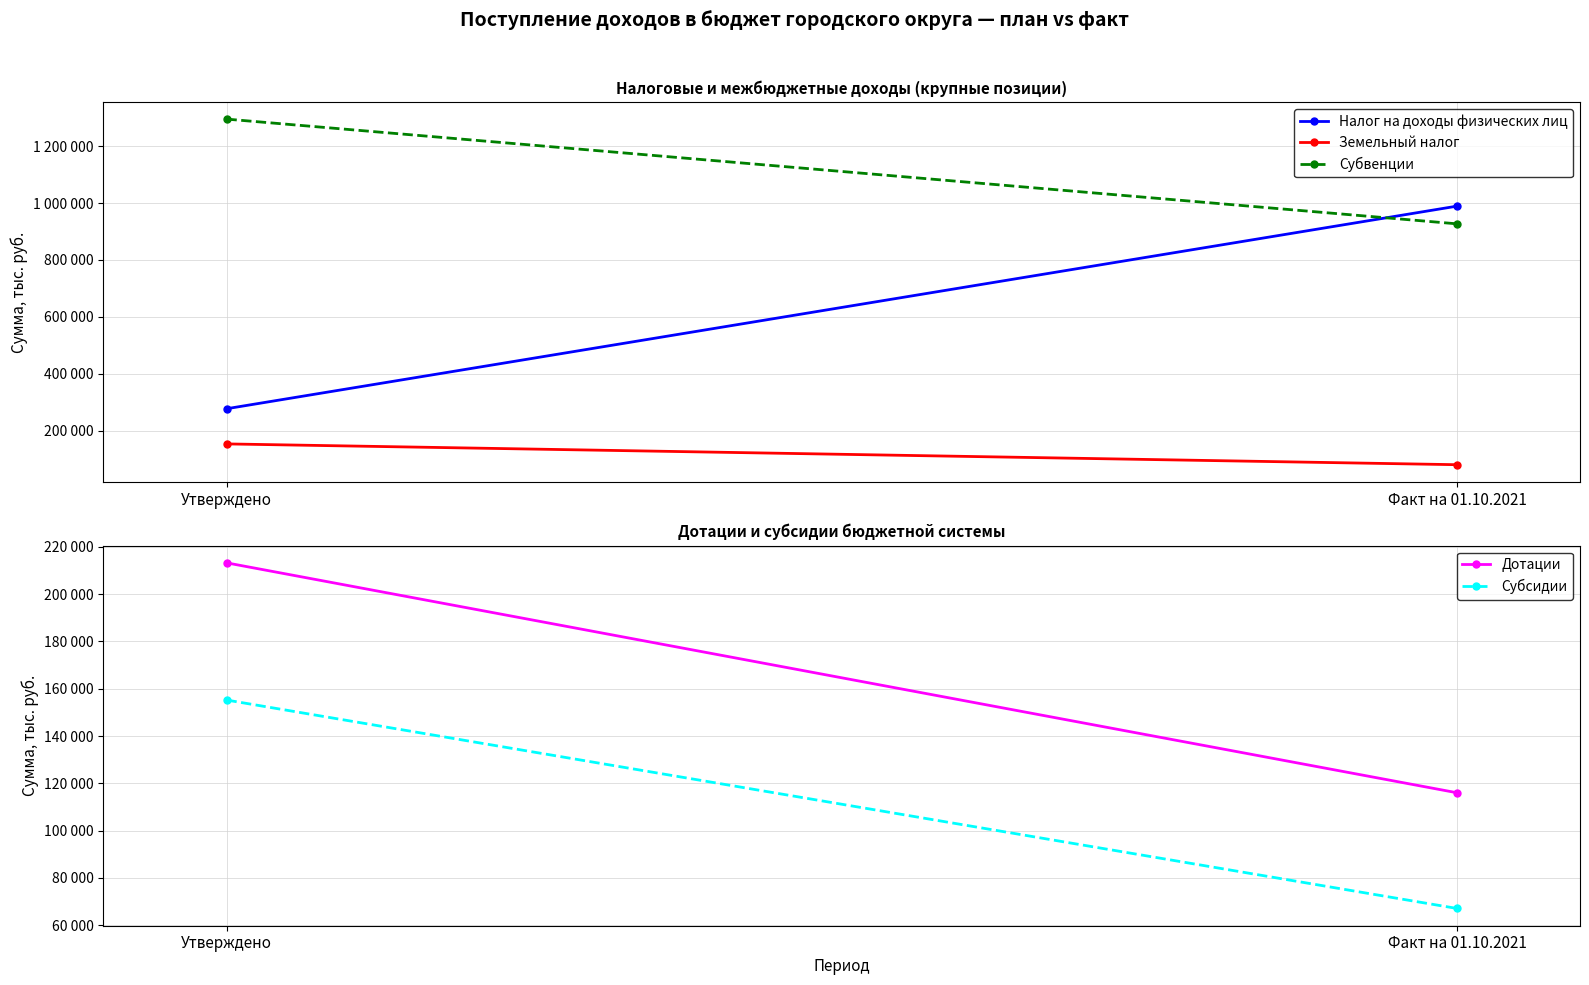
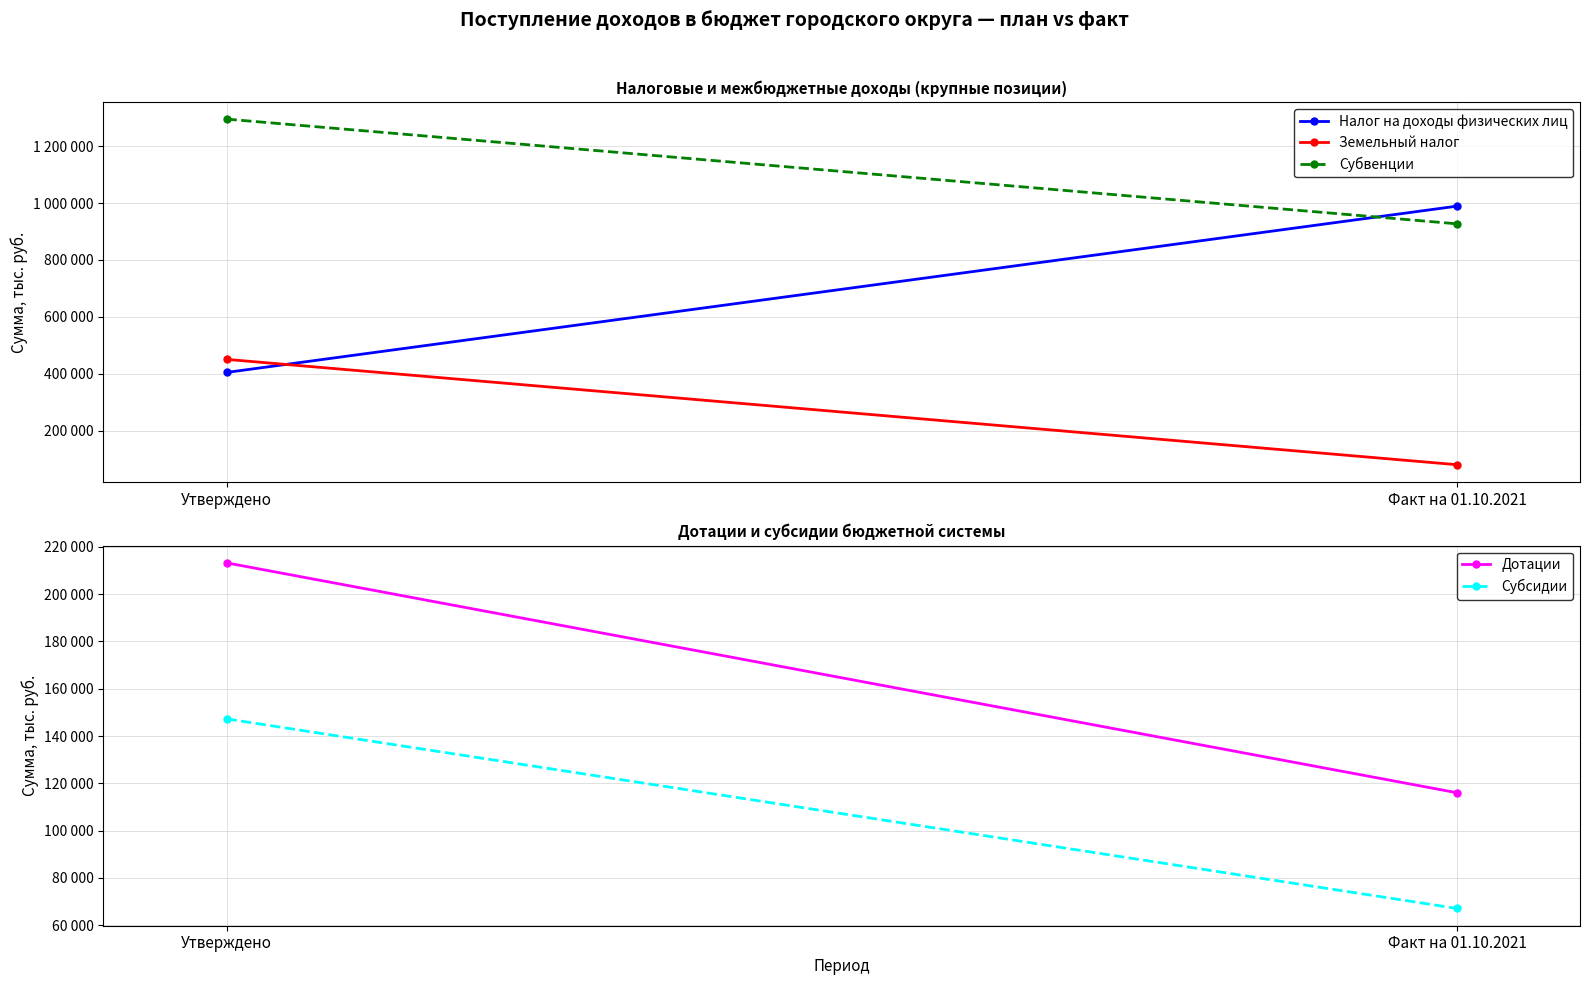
Налоговые и межбюджетные доходы (крупные позиции), Налог на доходы физических лиц, Утверждено: 280000 -> 410000
Налоговые и межбюджетные доходы (крупные позиции), Земельный налог, Утверждено: 150000 -> 450000
Дотации и субсидии бюджетной системы, Субсидии, Утверждено: 155000 -> 147000
